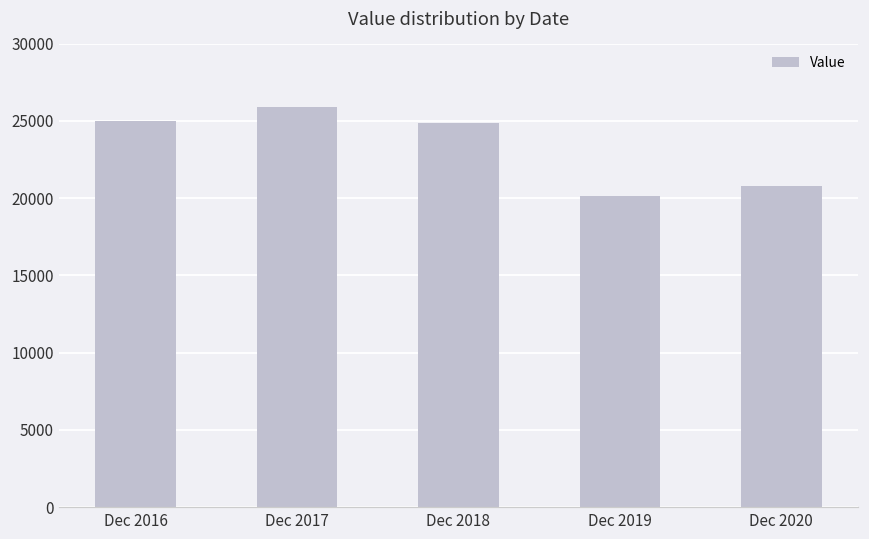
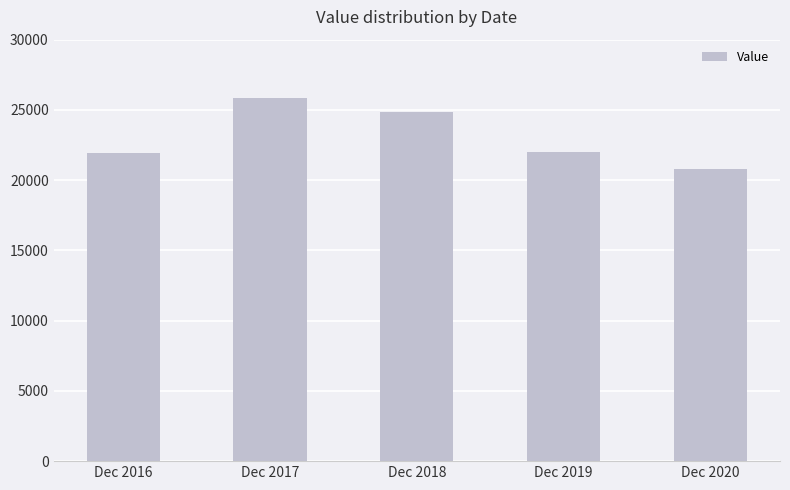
Dec 2016: 25000 -> 21900
Dec 2019: 20200 -> 22000
